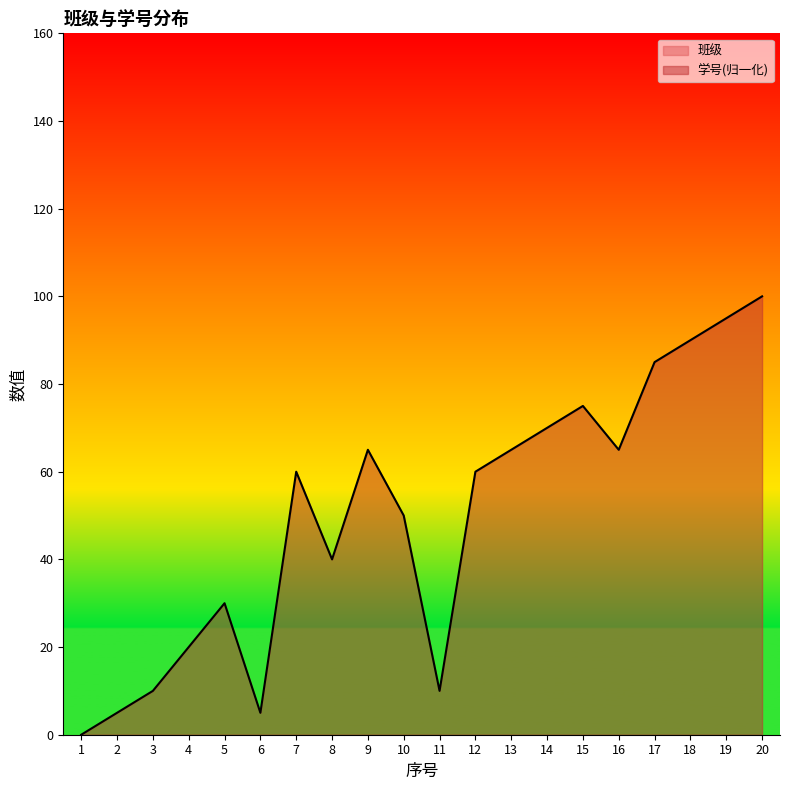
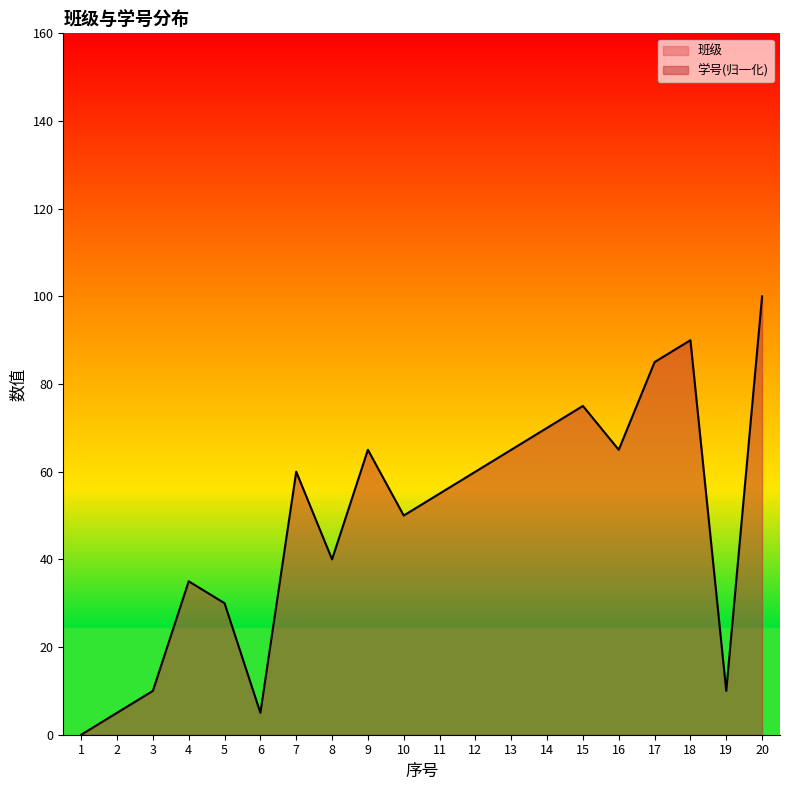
4: 20 -> 35
11: 10 -> 55
19: 95 -> 10
